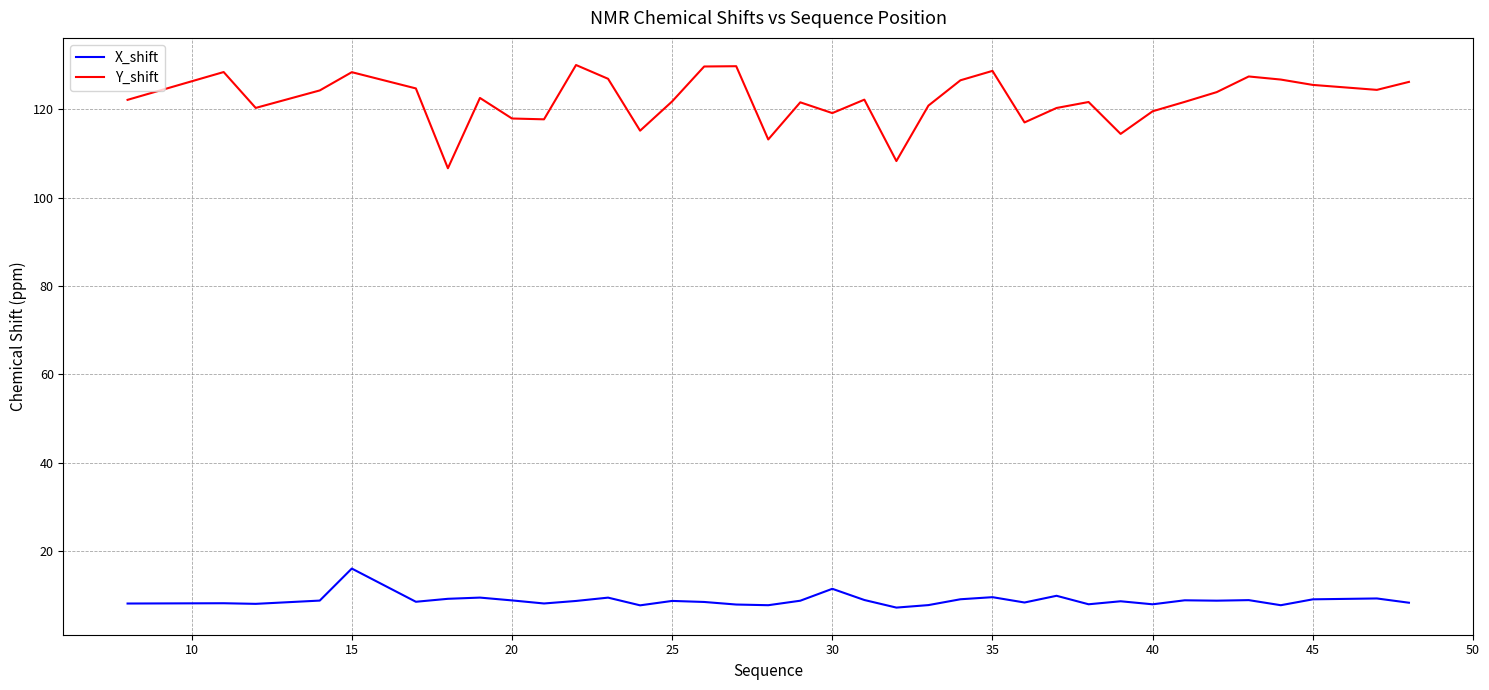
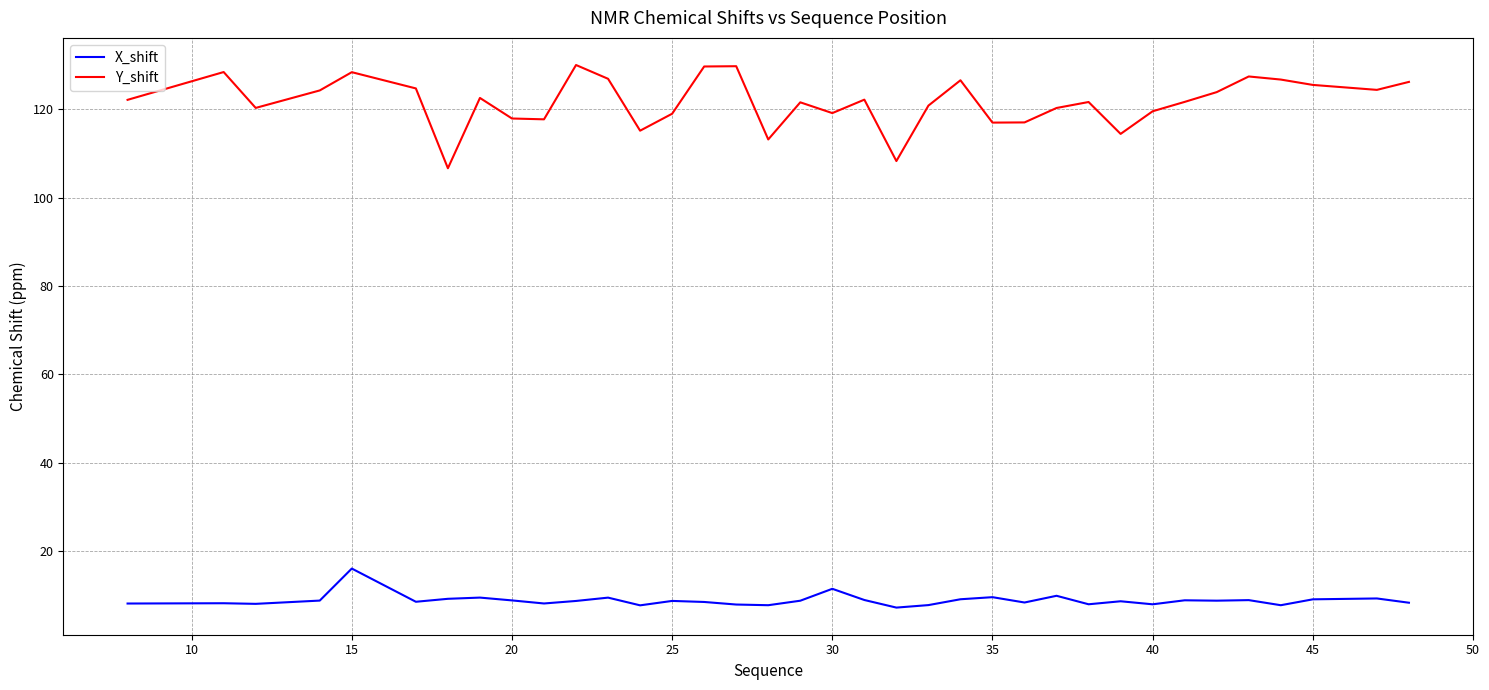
Y_shift, 25: 122 -> 119
Y_shift, 35: 129 -> 117
